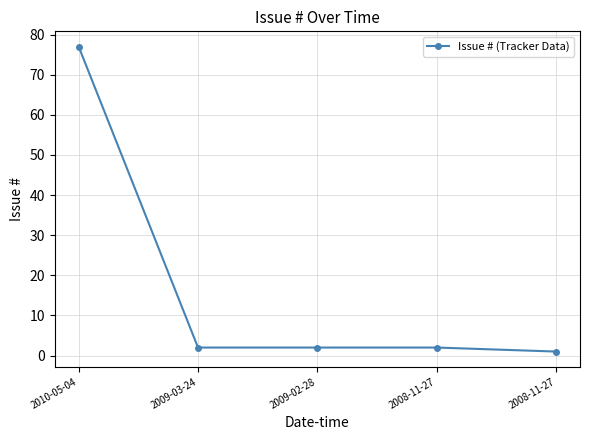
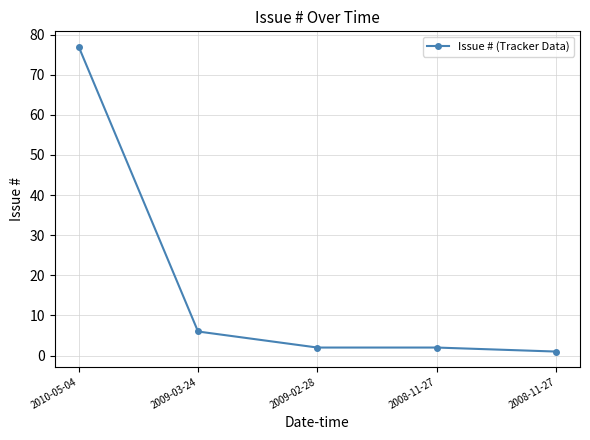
2009-03-24: 2 -> 6
